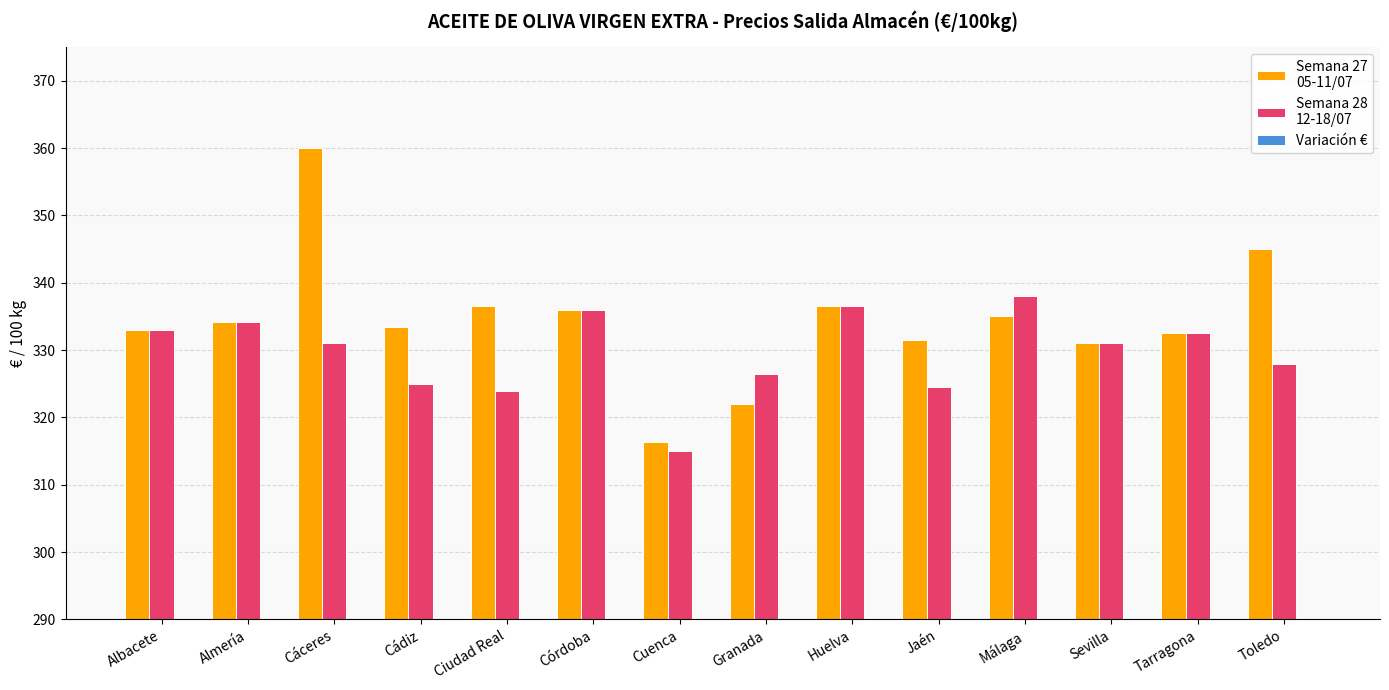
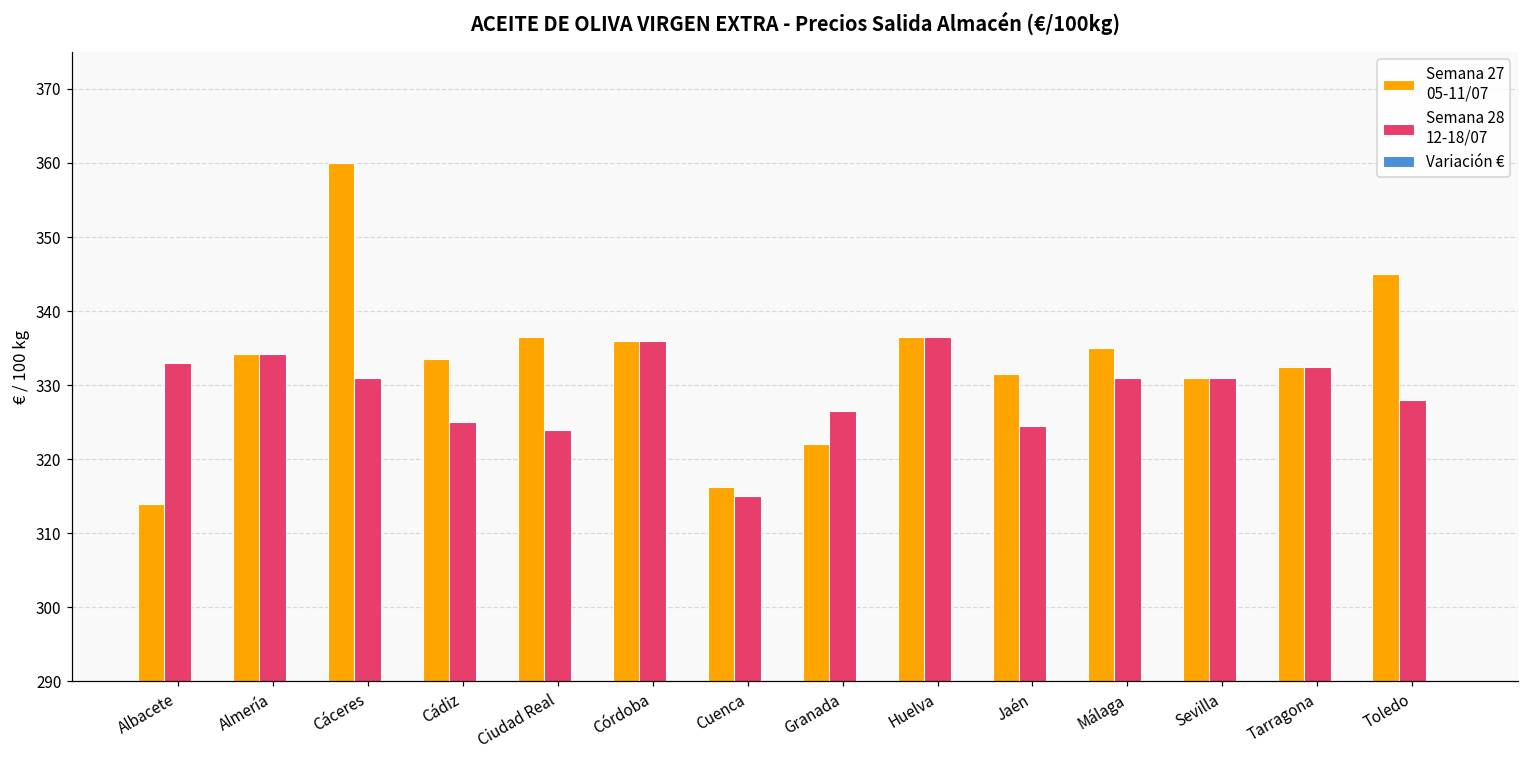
Semana 27 05-11/07, Albacete: 333 -> 314
Semana 28 12-18/07, Málaga: 338 -> 331
